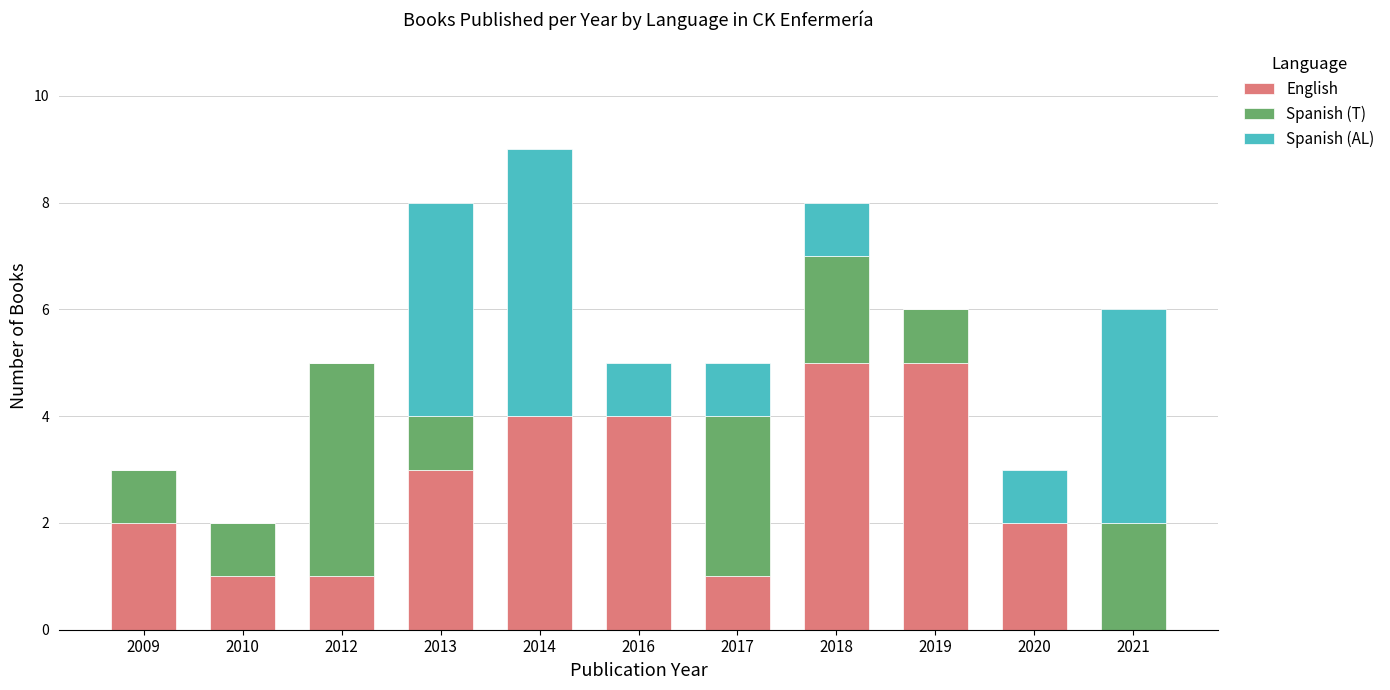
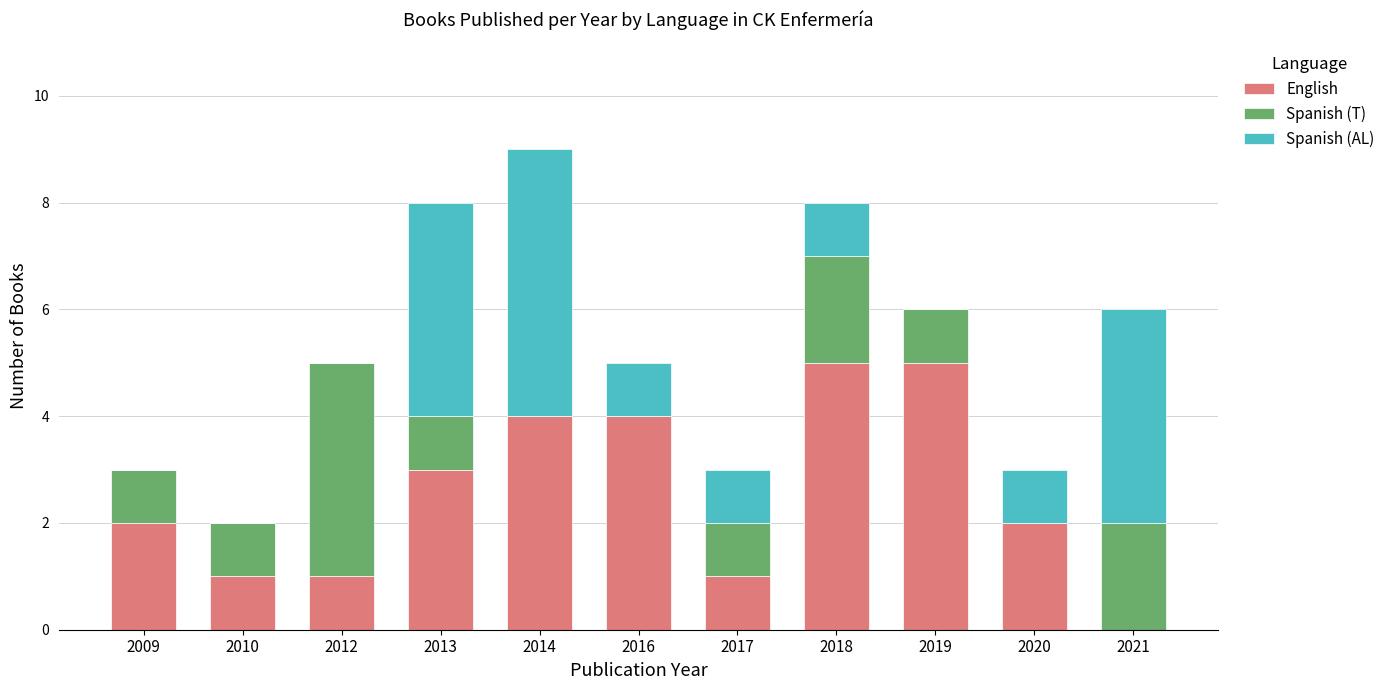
Spanish (T), 2017: 3 -> 1
